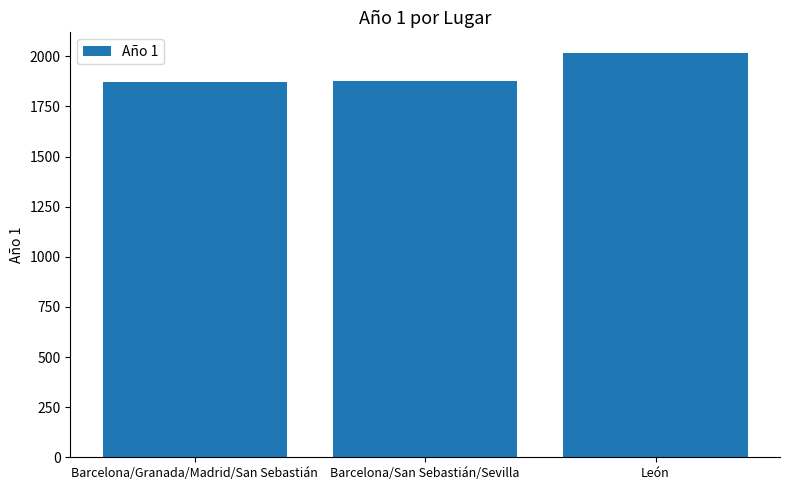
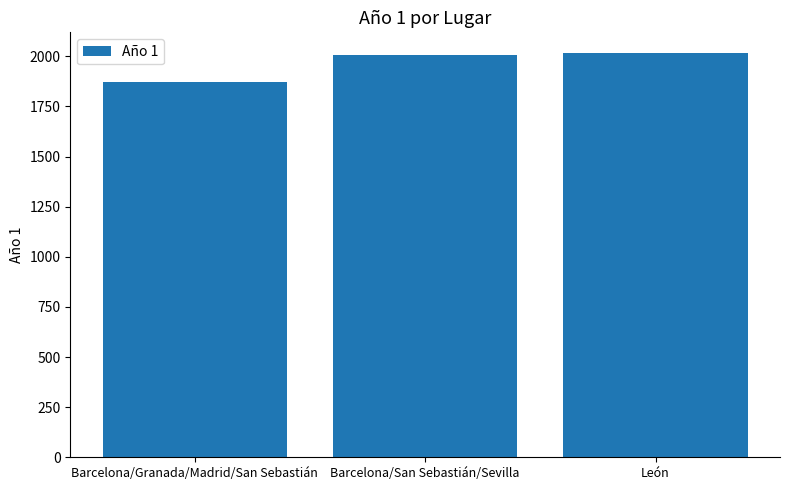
Barcelona/San Sebastián/Sevilla: 1880 -> 2010
